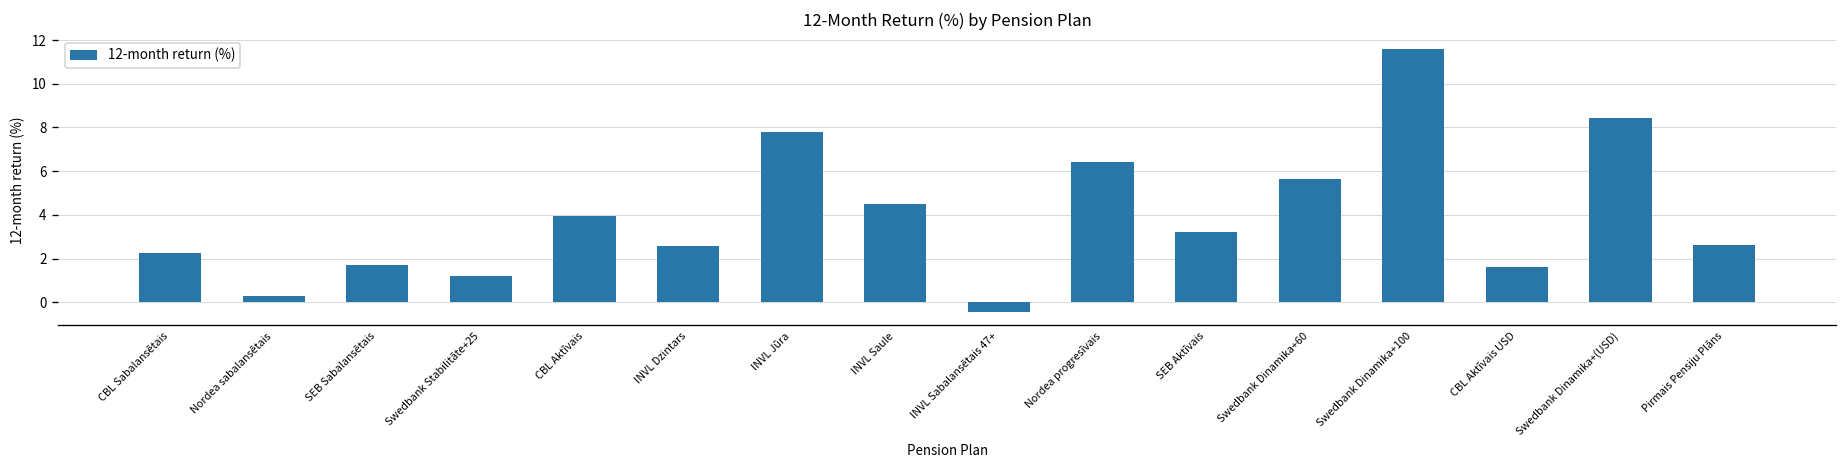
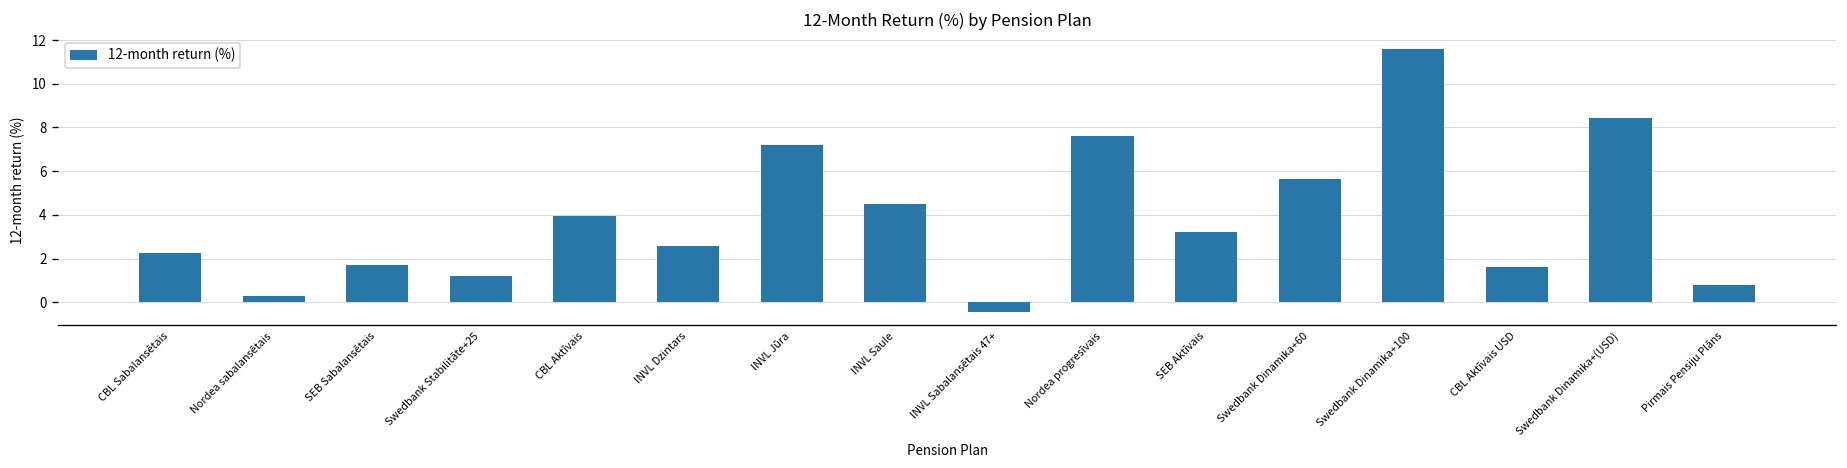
INVL Jūra: 7.8 -> 7.2
Nordea progresīvais: 6.4 -> 7.6
Pirmais Pensiju Plāns: 2.6 -> 0.8
